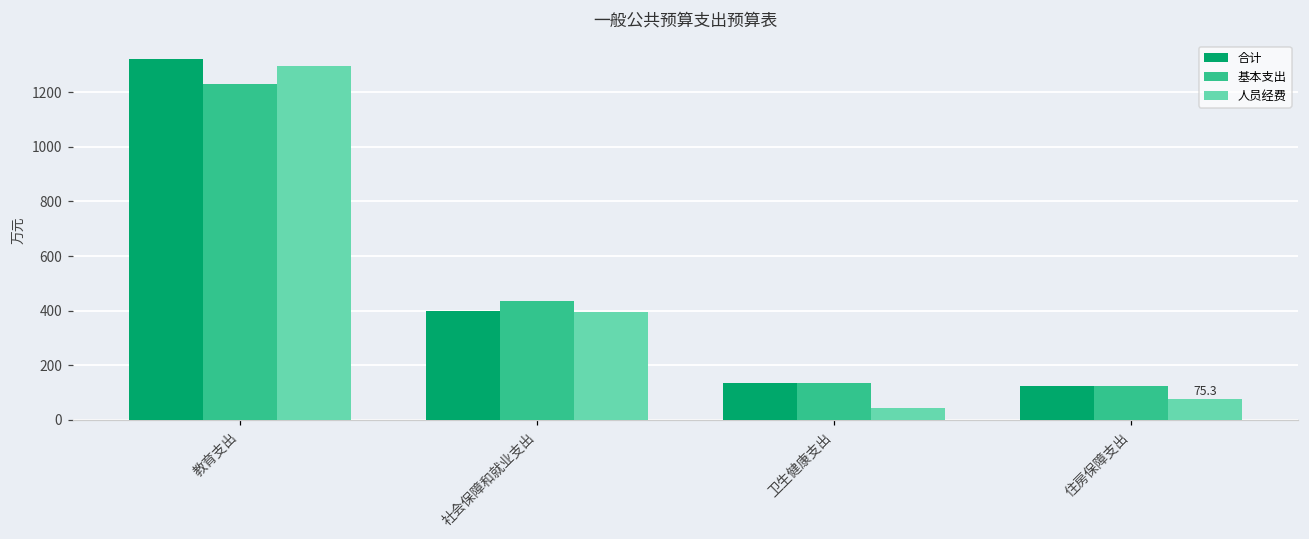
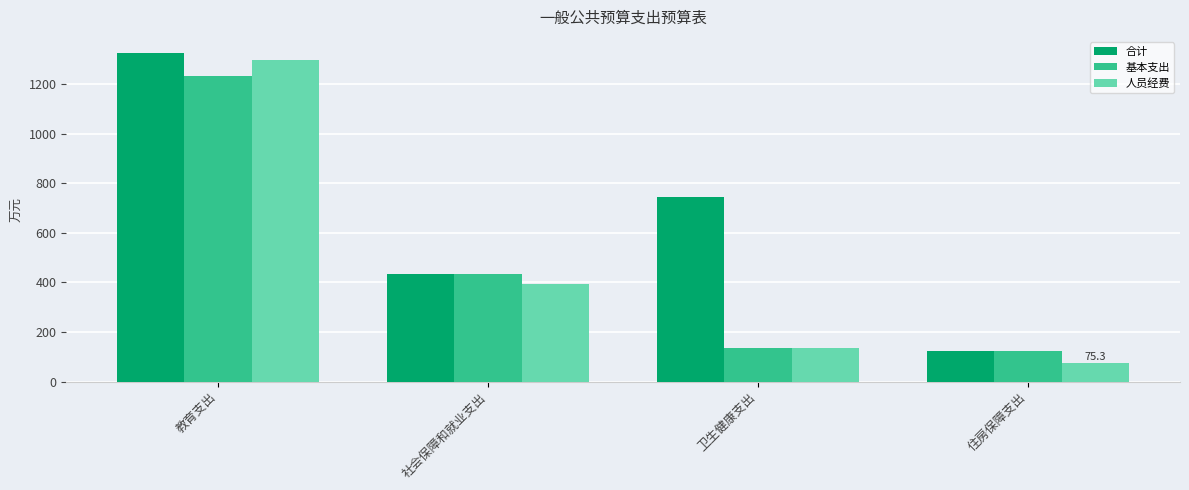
合计, 社会保障和就业支出: 400 -> 440
合计, 卫生健康支出: 130 -> 740
人员经费, 卫生健康支出: 40 -> 130
